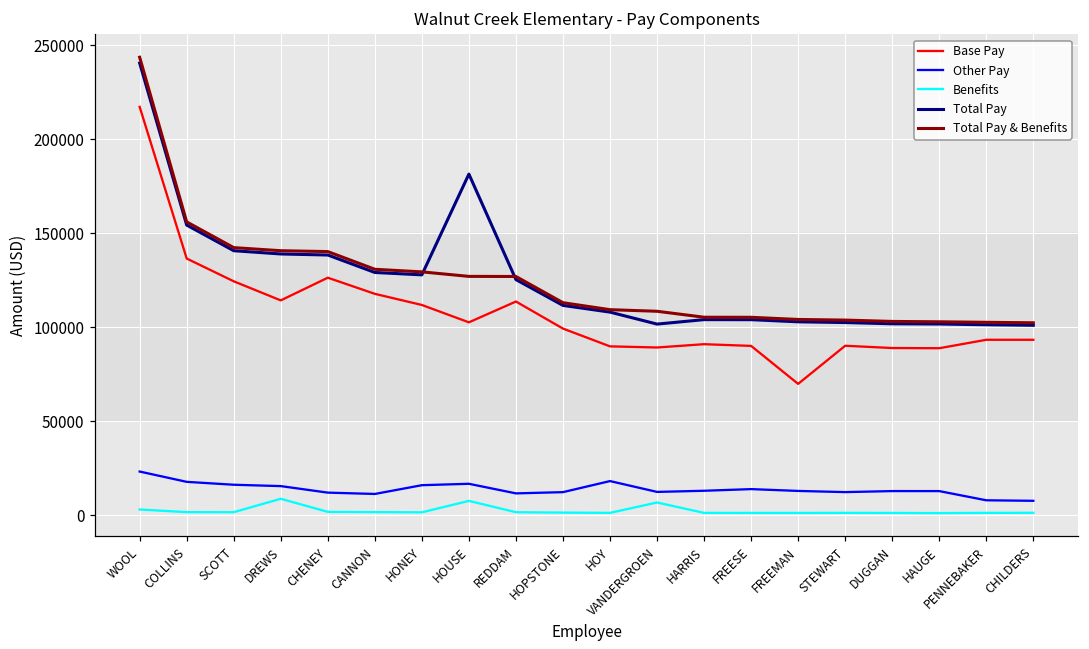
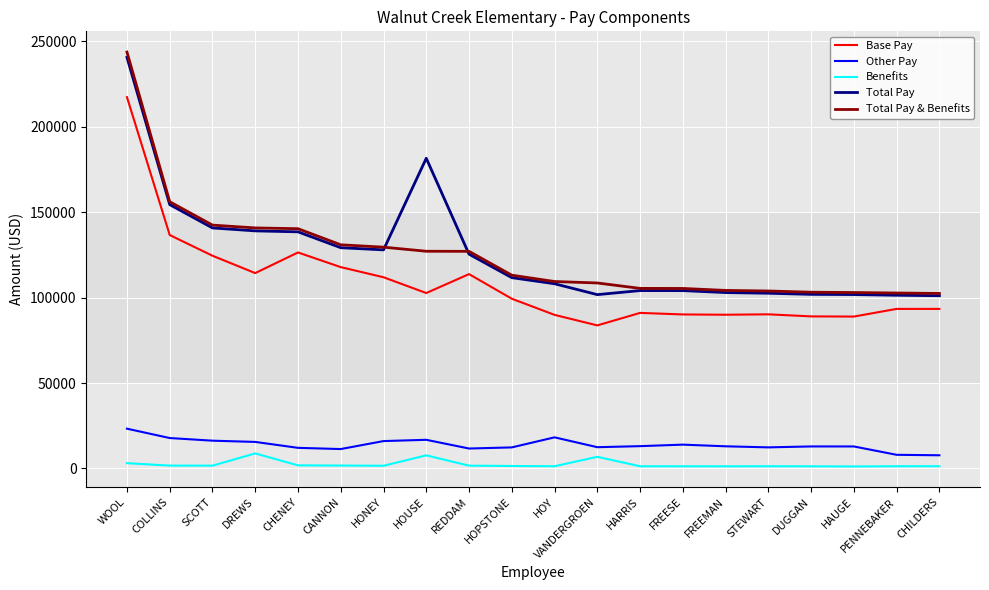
Base Pay, VANDERGROEN: 89000 -> 84000
Base Pay, FREEMAN: 70000 -> 90000
